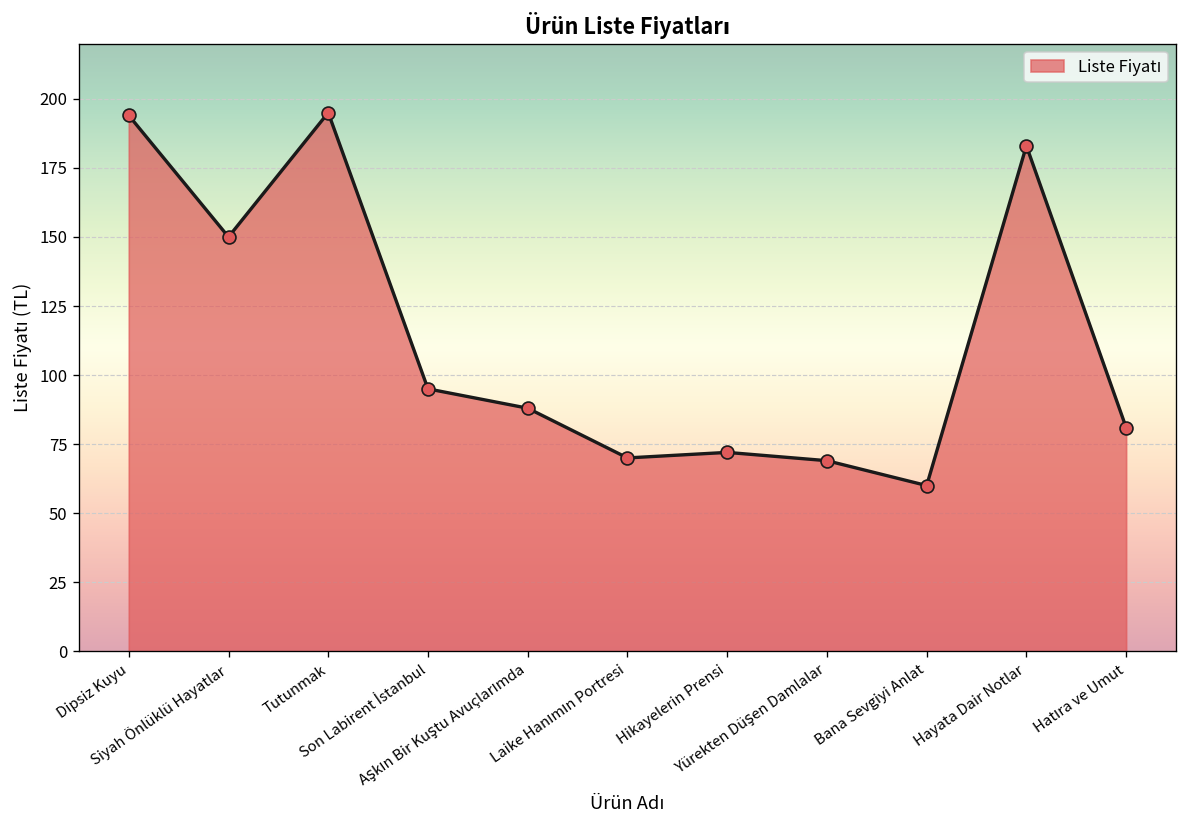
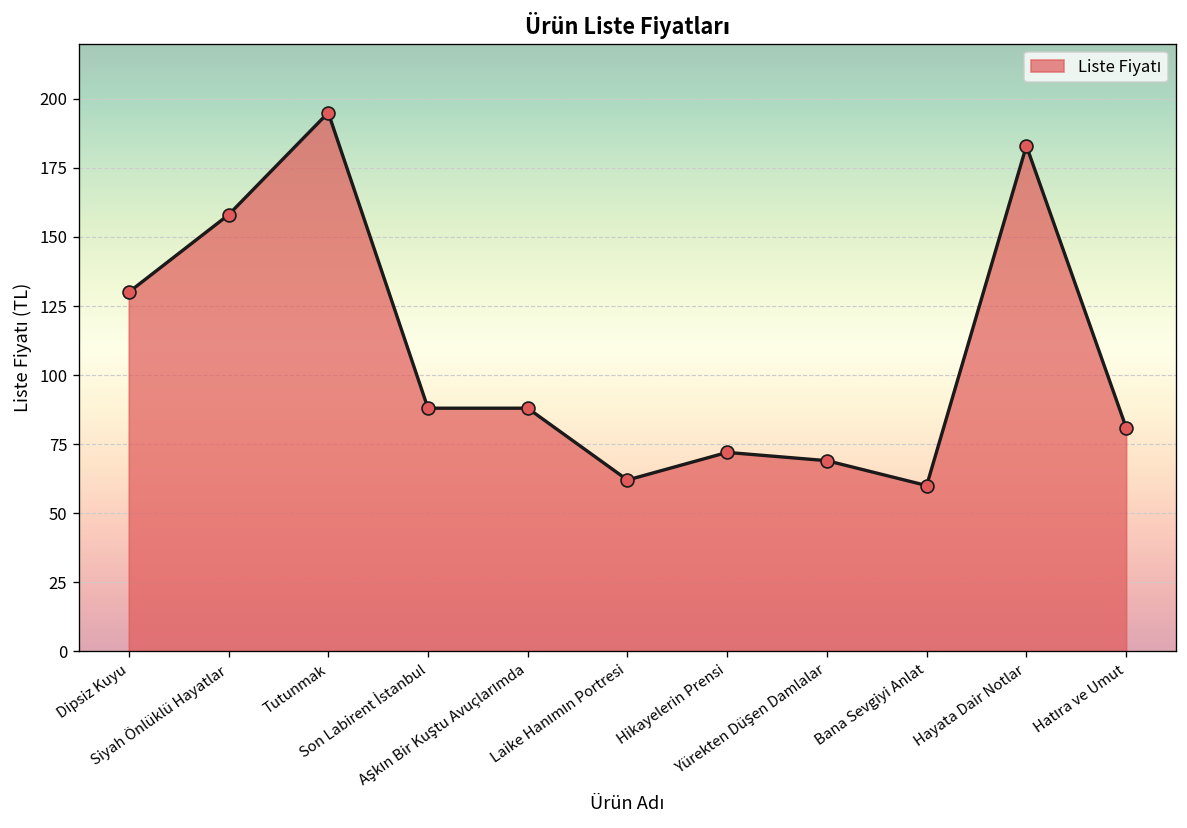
Dipsiz Kuyu: 194 -> 130
Siyah Önlüklü Hayatlar: 150 -> 158
Son Labirent İstanbul: 95 -> 88
Laike Hanımın Portresi: 70 -> 62
